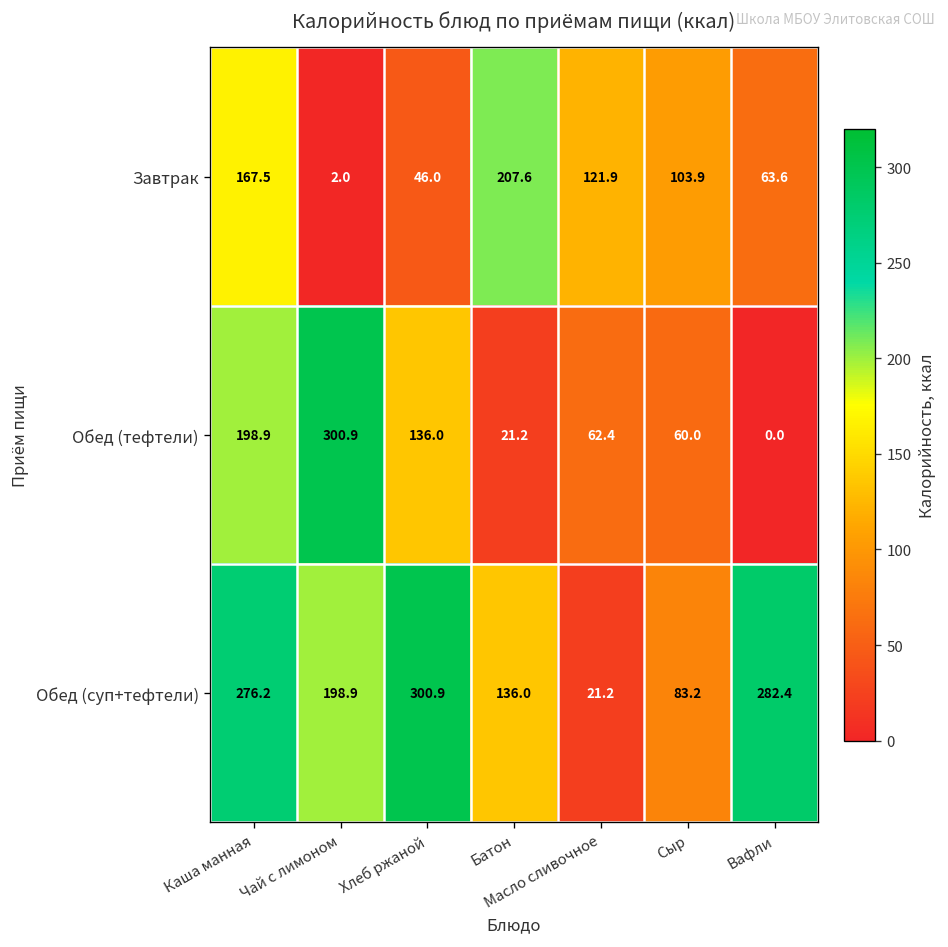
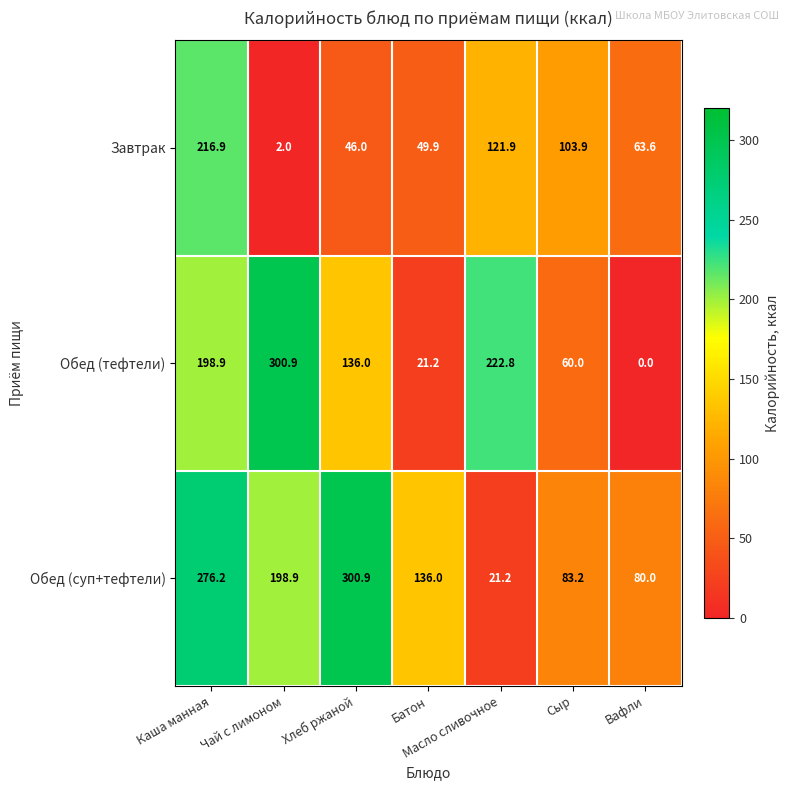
Завтрак, Каша манная: 167.5 -> 216.9
Завтрак, Батон: 207.6 -> 49.9
Обед (тефтели), Масло сливочное: 62.4 -> 222.8
Обед (суп+тефтели), Вафли: 282.4 -> 80.0
